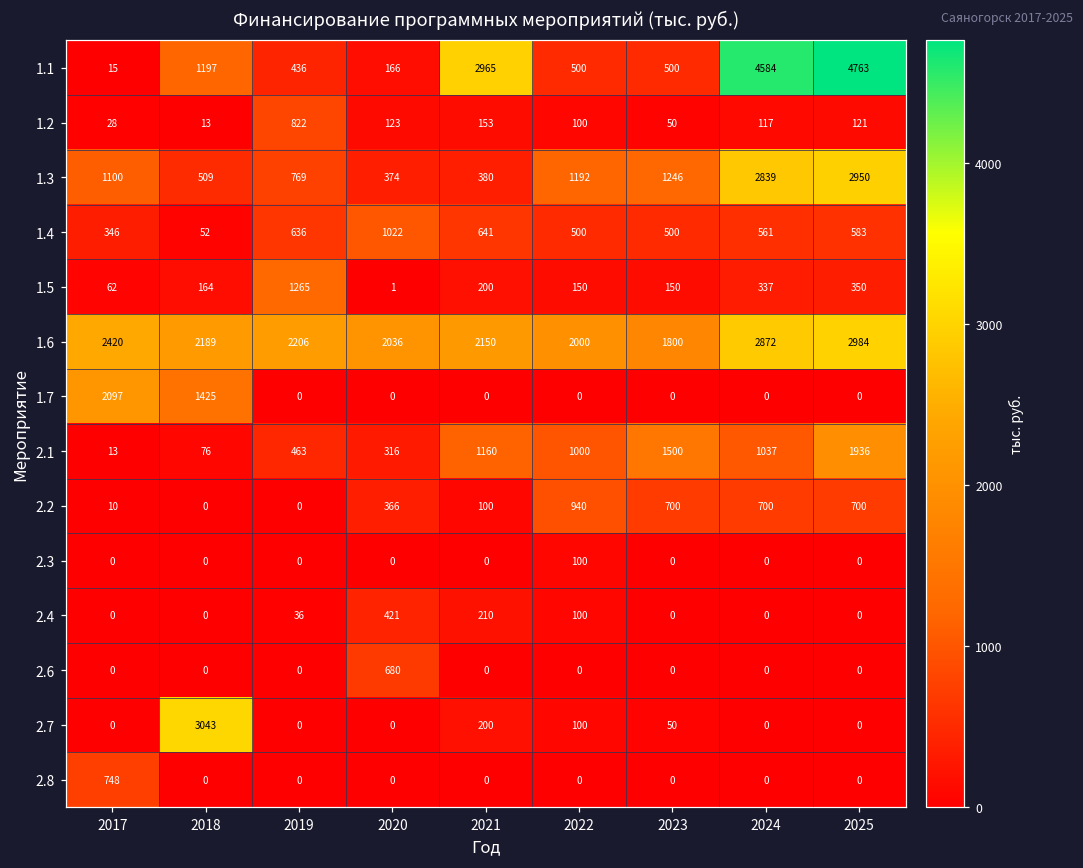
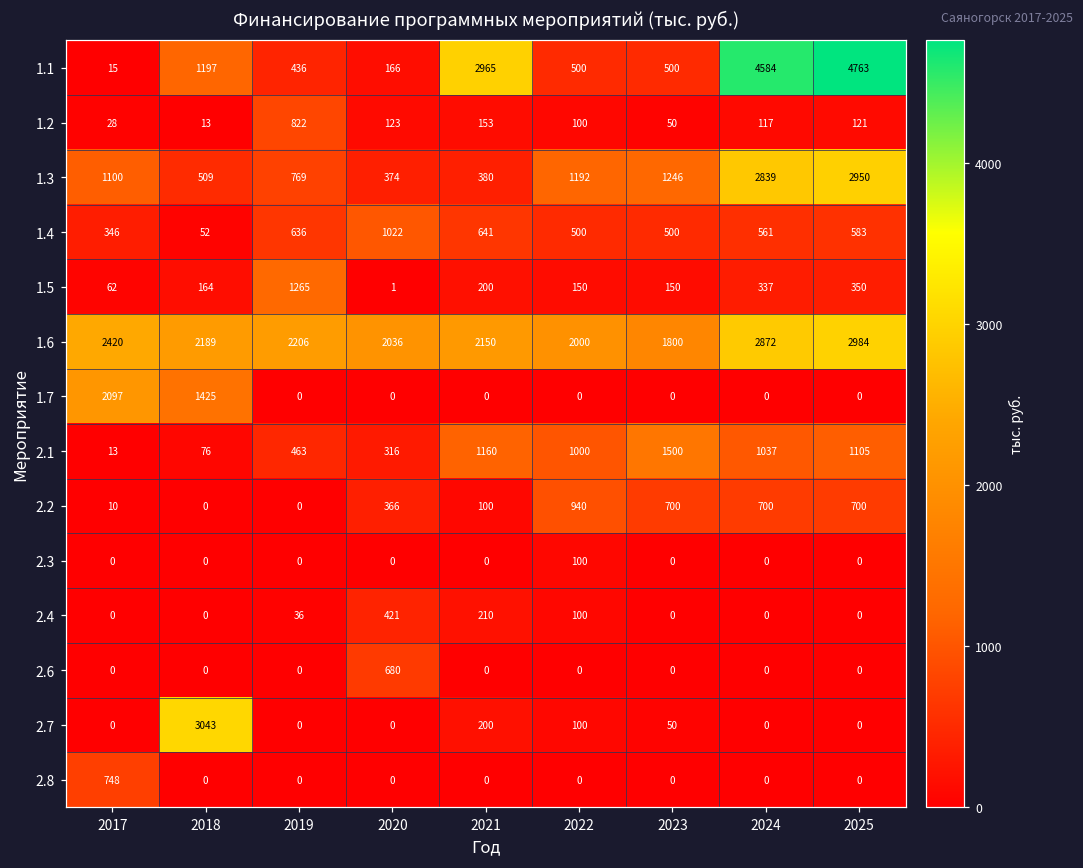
2.1, 2025: 1936 -> 1105
